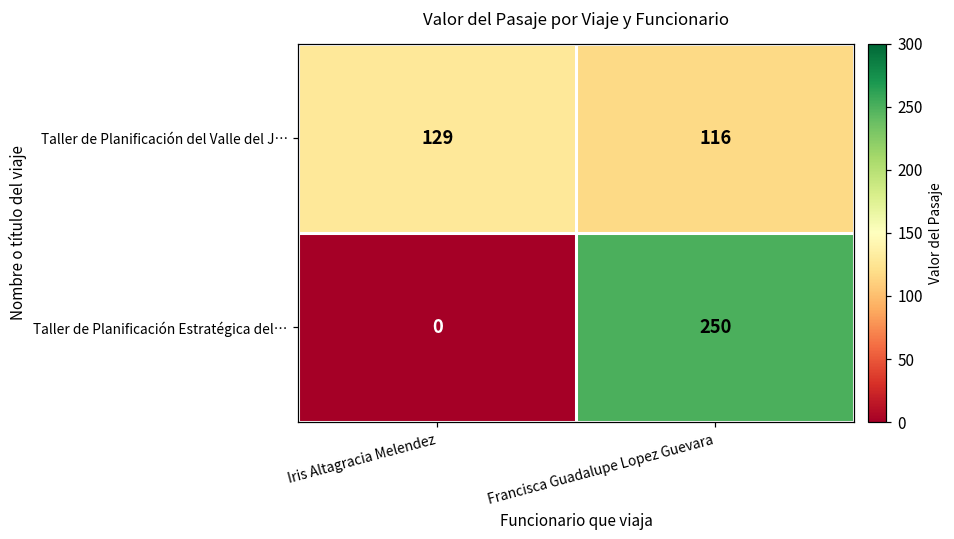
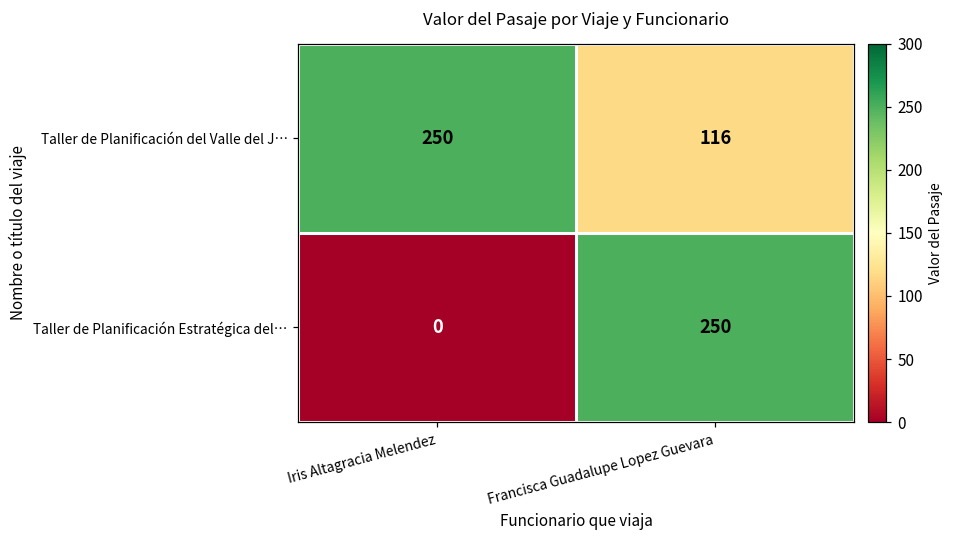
Taller de Planificación del Valle del J…, Iris Altagracia Melendez: 129 -> 250
